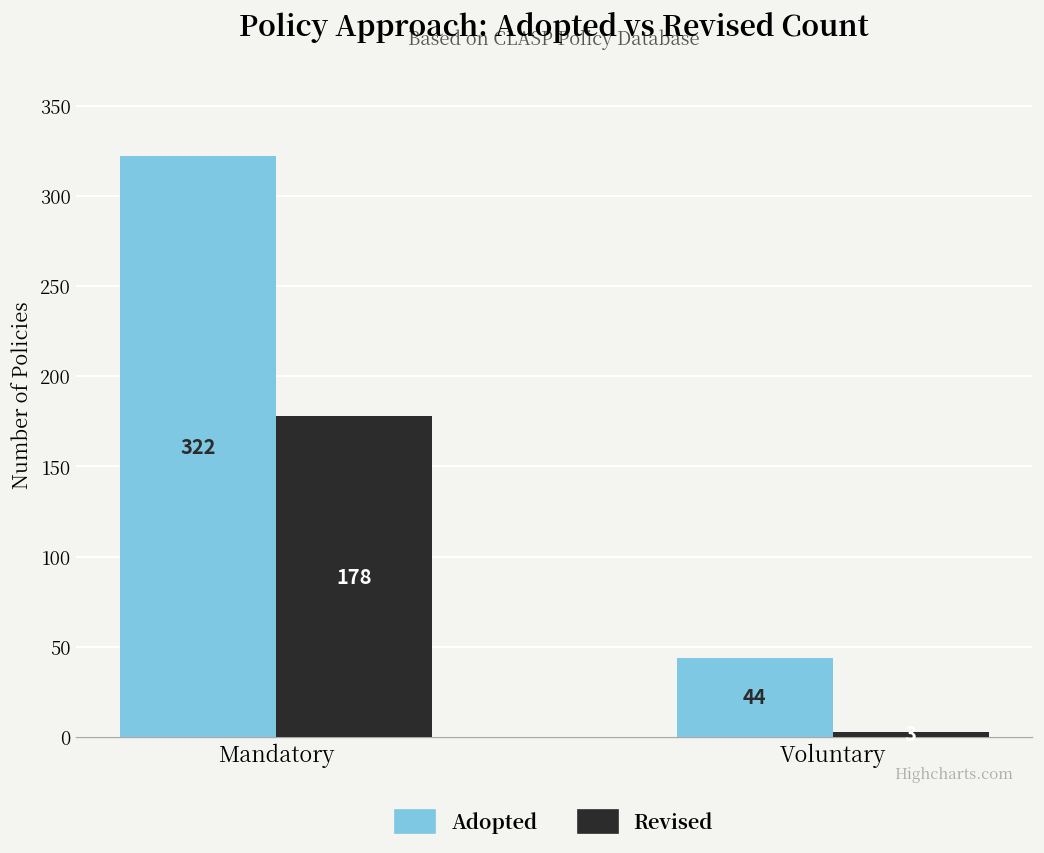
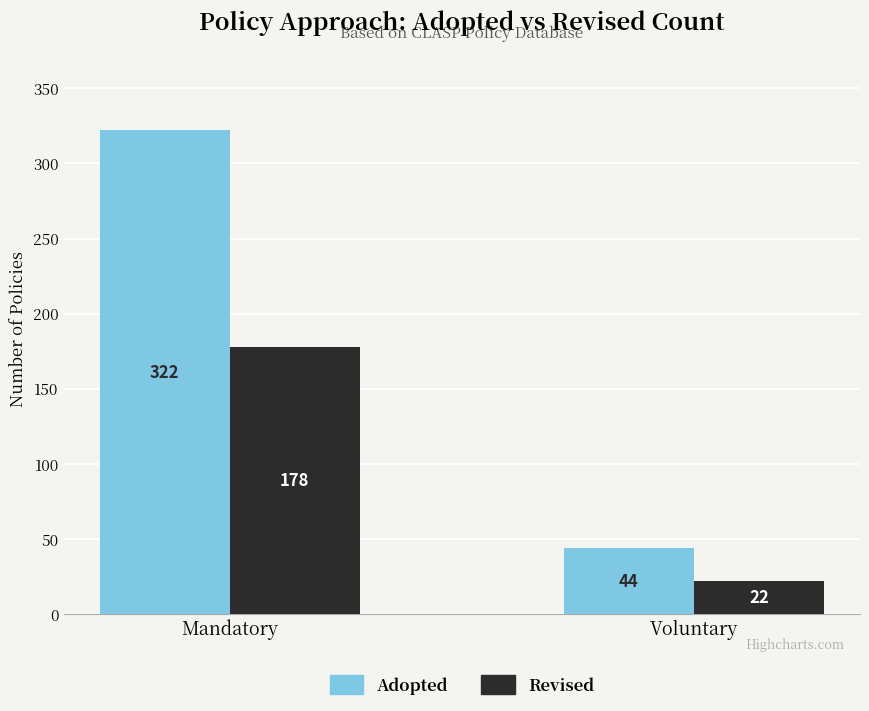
Revised, Voluntary: 3 -> 22
